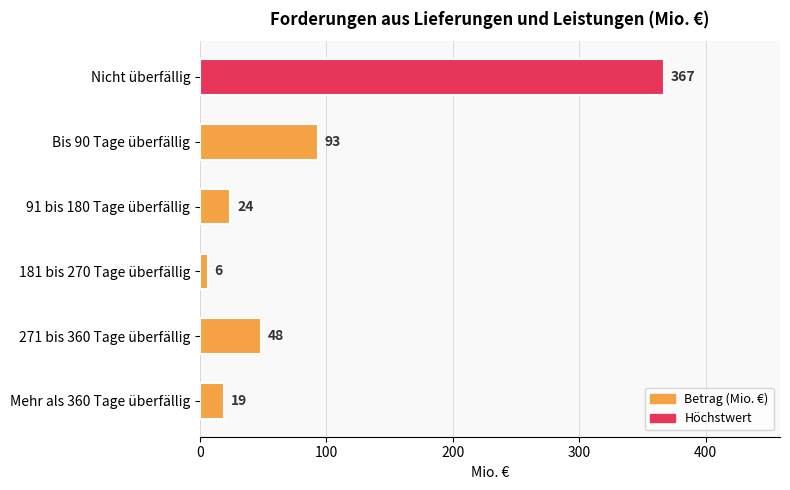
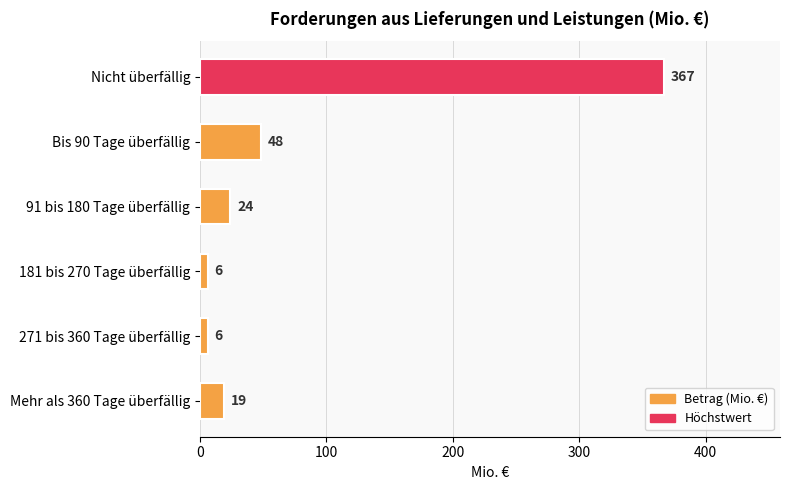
Bis 90 Tage überfällig: 93 -> 48
271 bis 360 Tage überfällig: 48 -> 6
